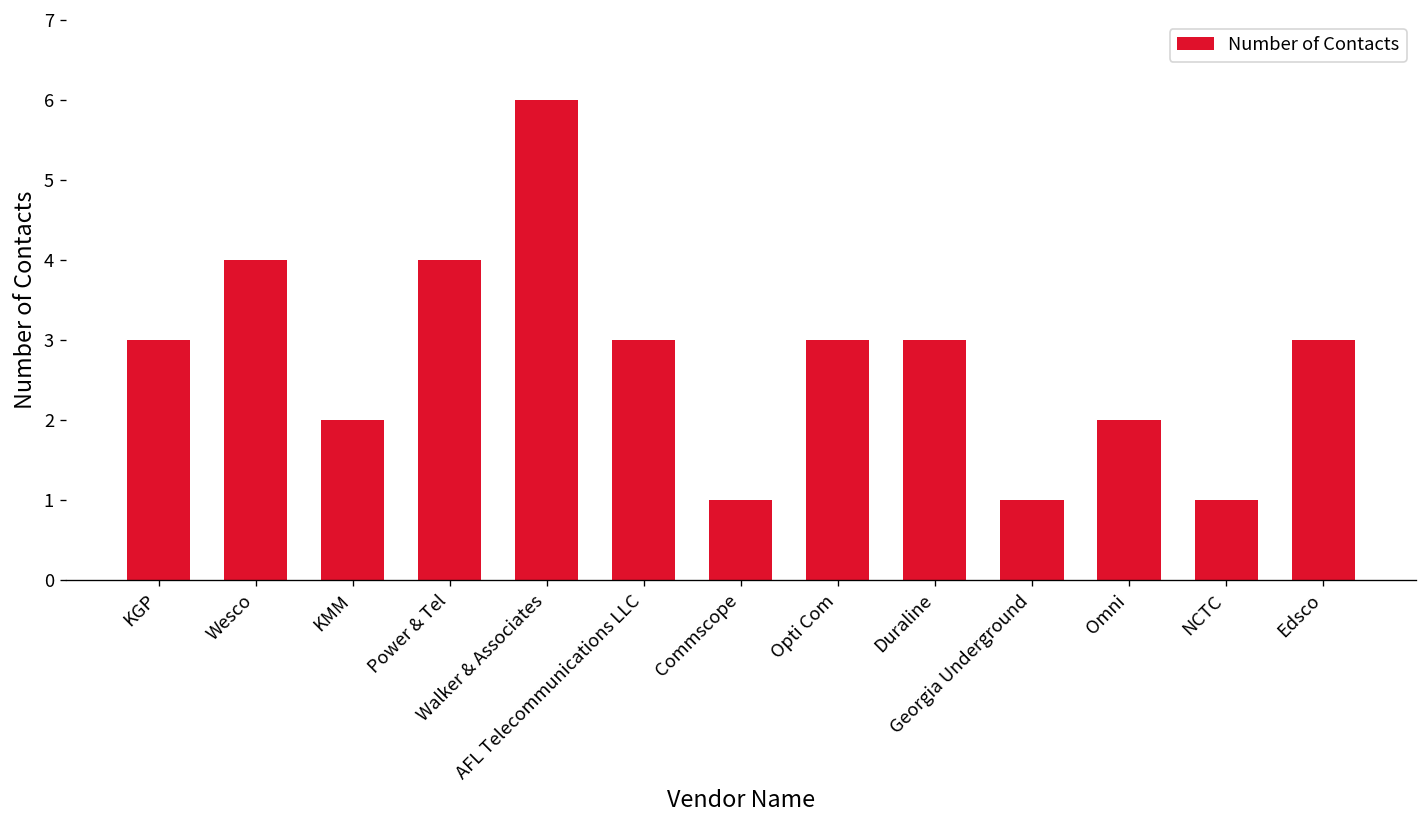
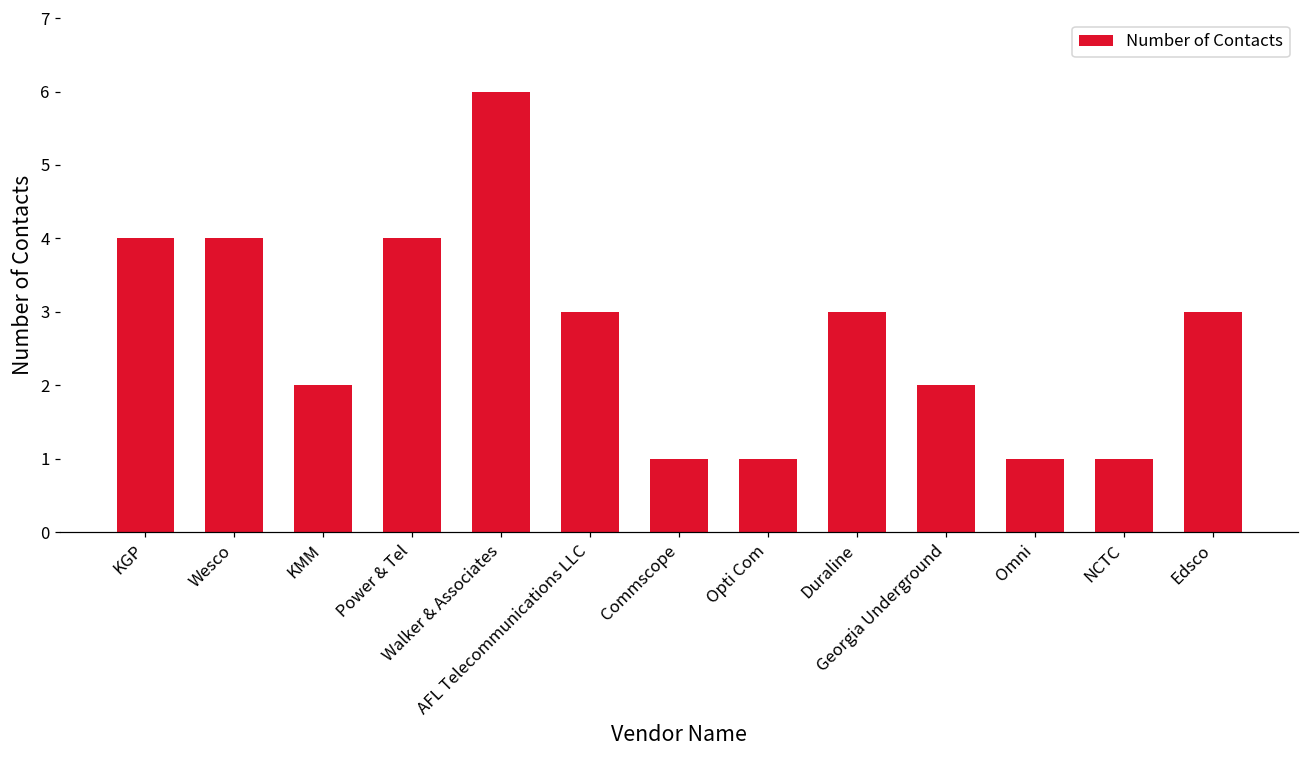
KGP: 3 -> 4
Opti Com: 3 -> 1
Georgia Underground: 1 -> 2
Omni: 2 -> 1
